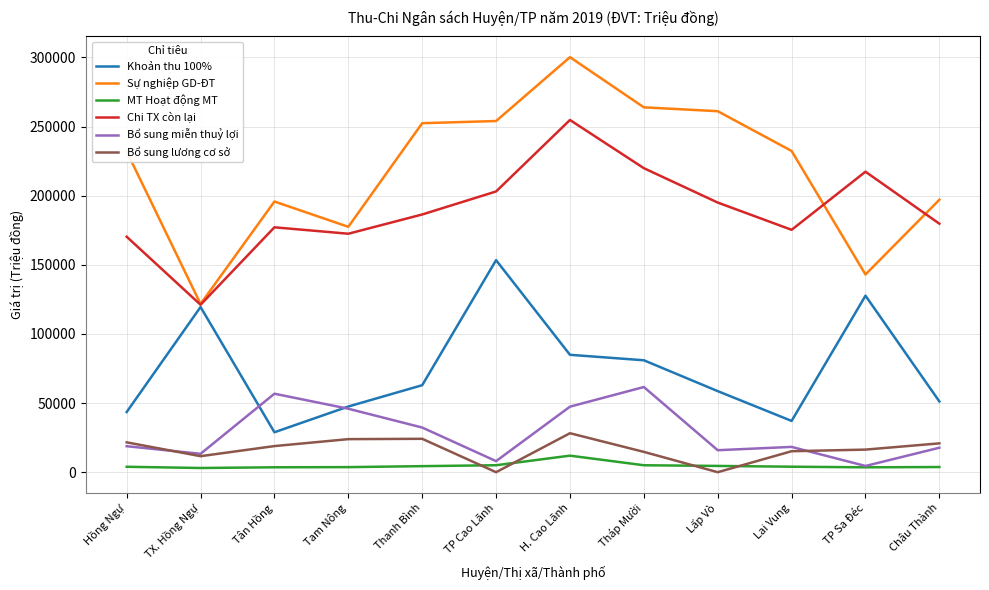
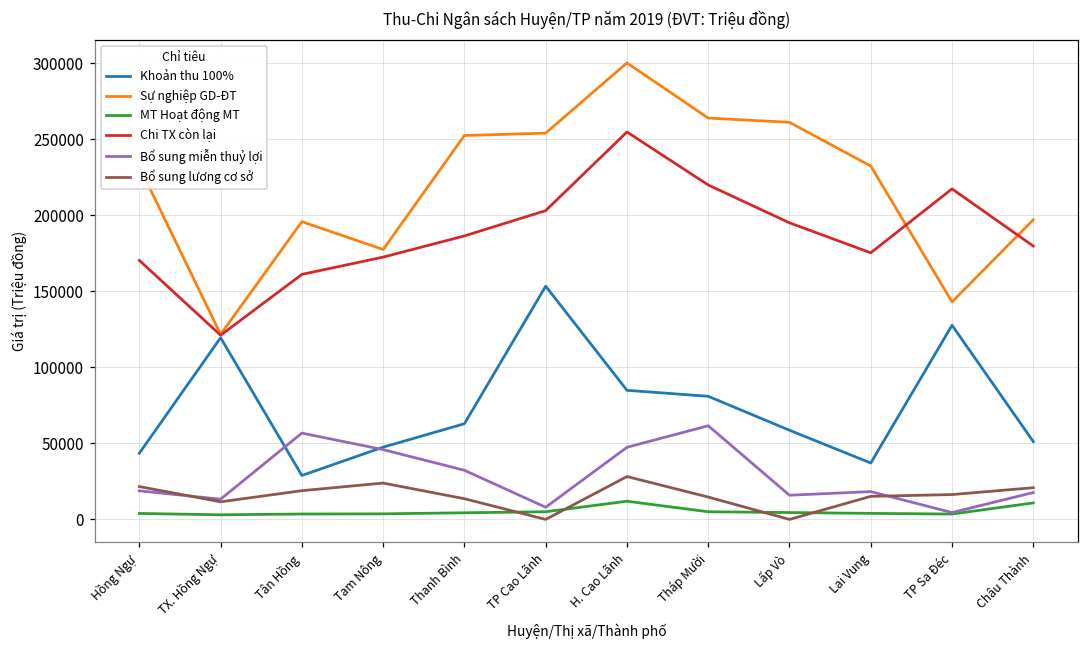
Chi TX còn lại, Tân Hồng: 177000 -> 161000
Bổ sung lương cơ sở, Thanh Bình: 24000 -> 14000
MT Hoạt động MT, Châu Thành: 4000 -> 11000
